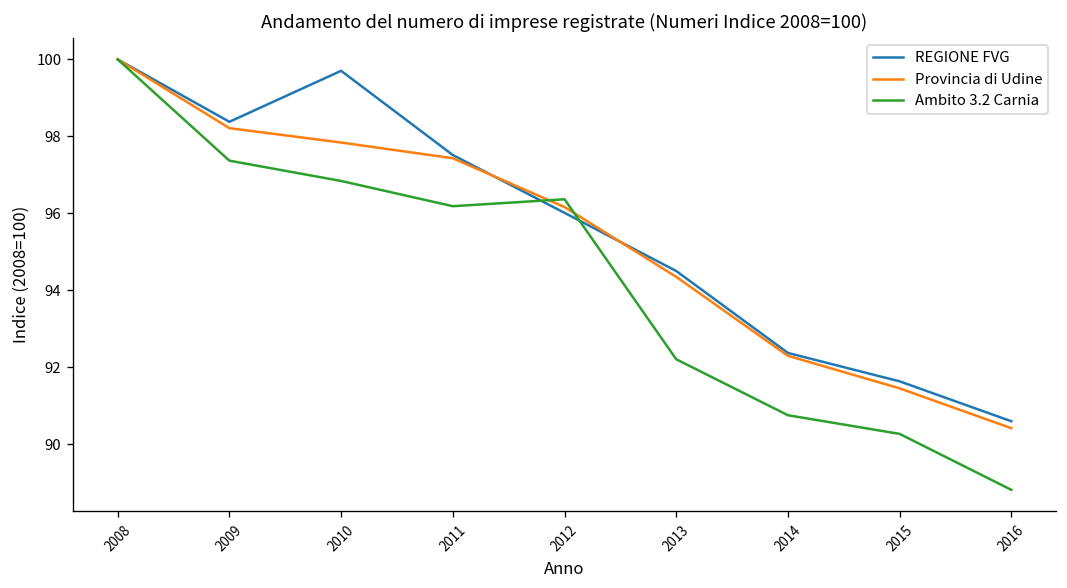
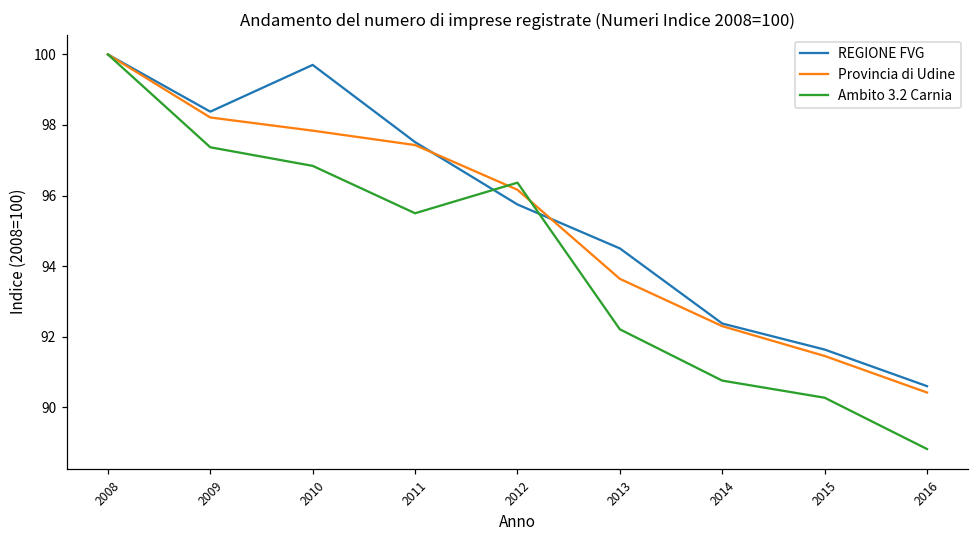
Ambito 3.2 Carnia, 2011: 96.2 -> 95.5
REGIONE FVG, 2012: 96.0 -> 95.7
Provincia di Udine, 2013: 94.3 -> 93.6
